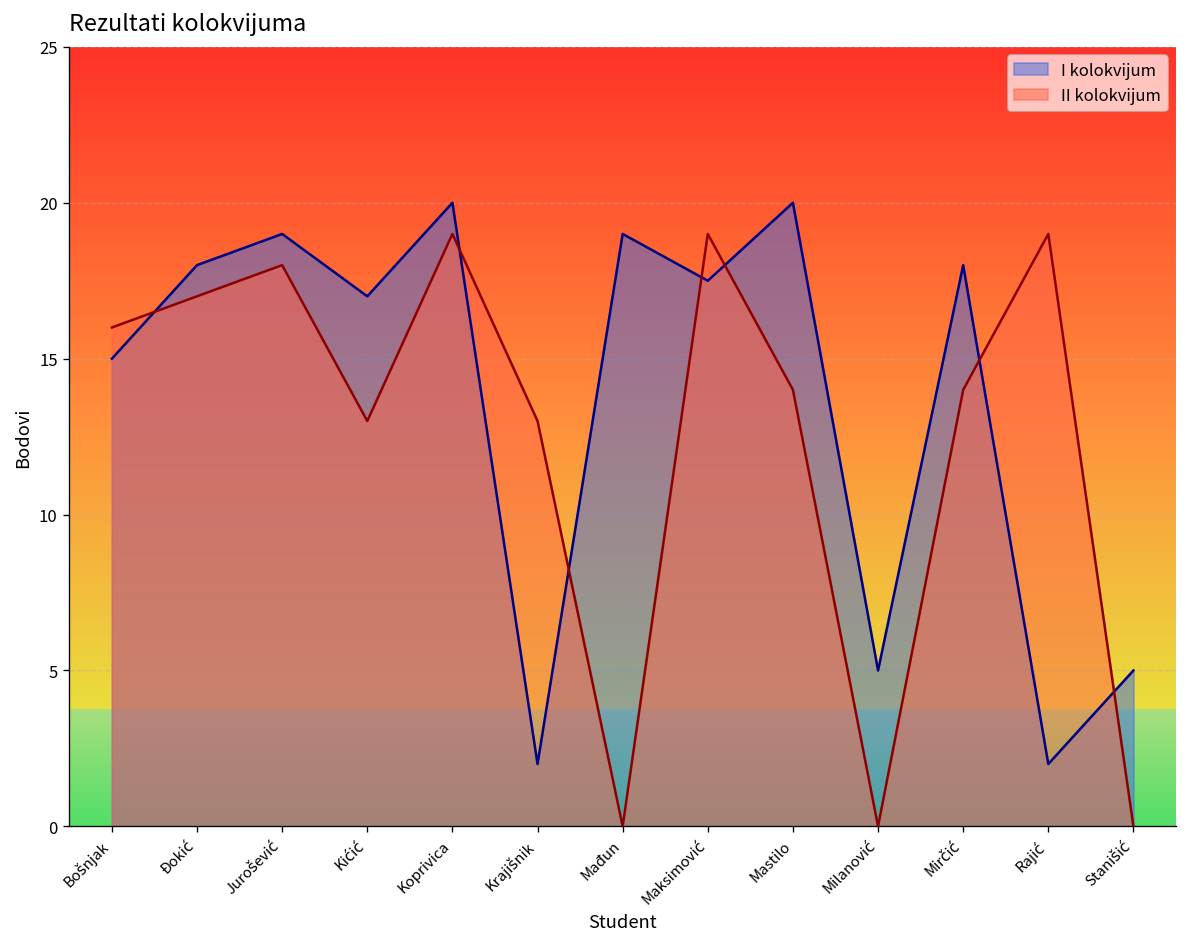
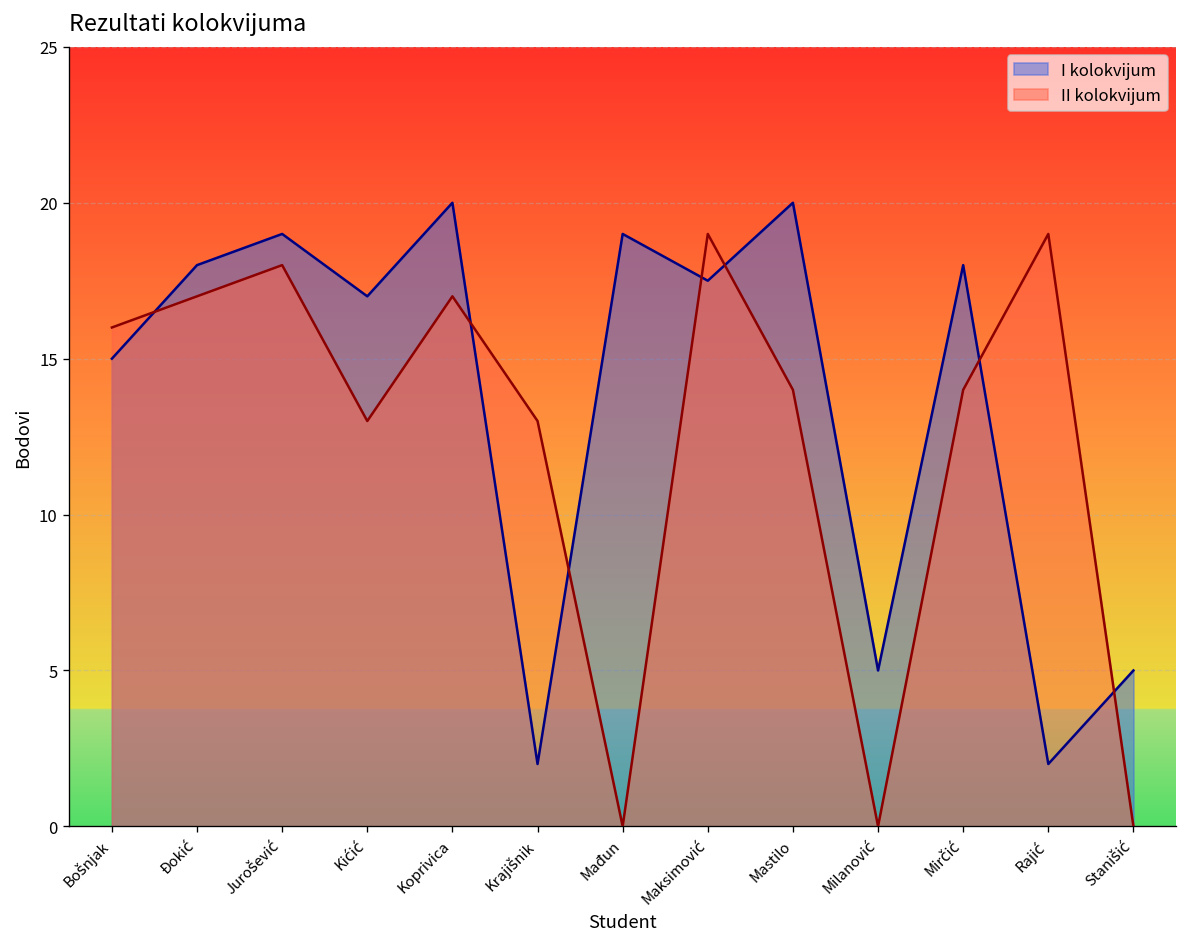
II kolokvijum, Koprivica: 19 -> 17
